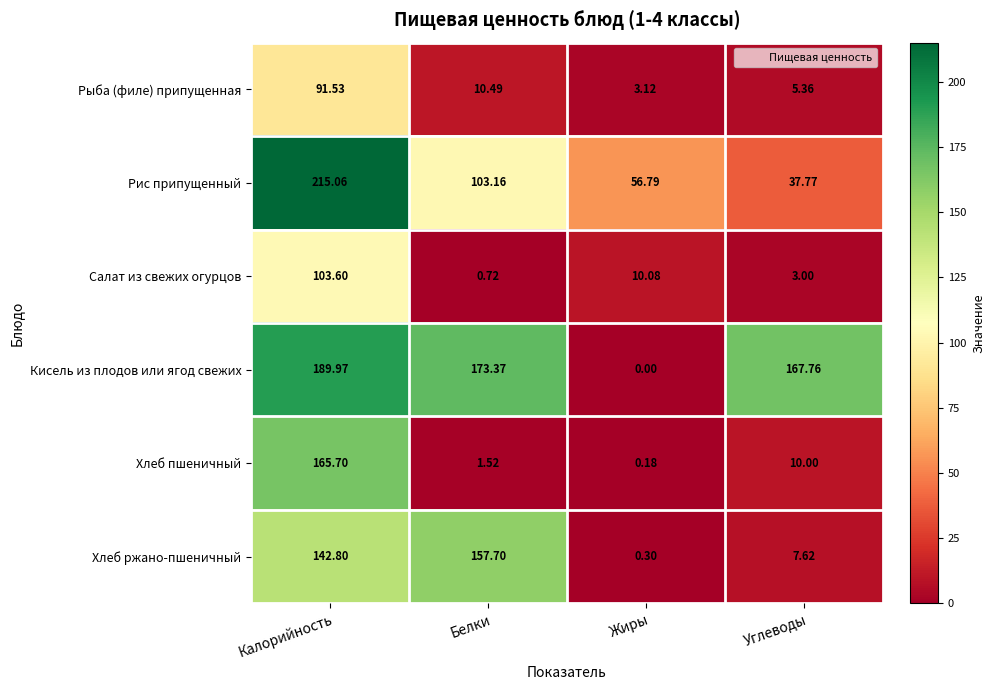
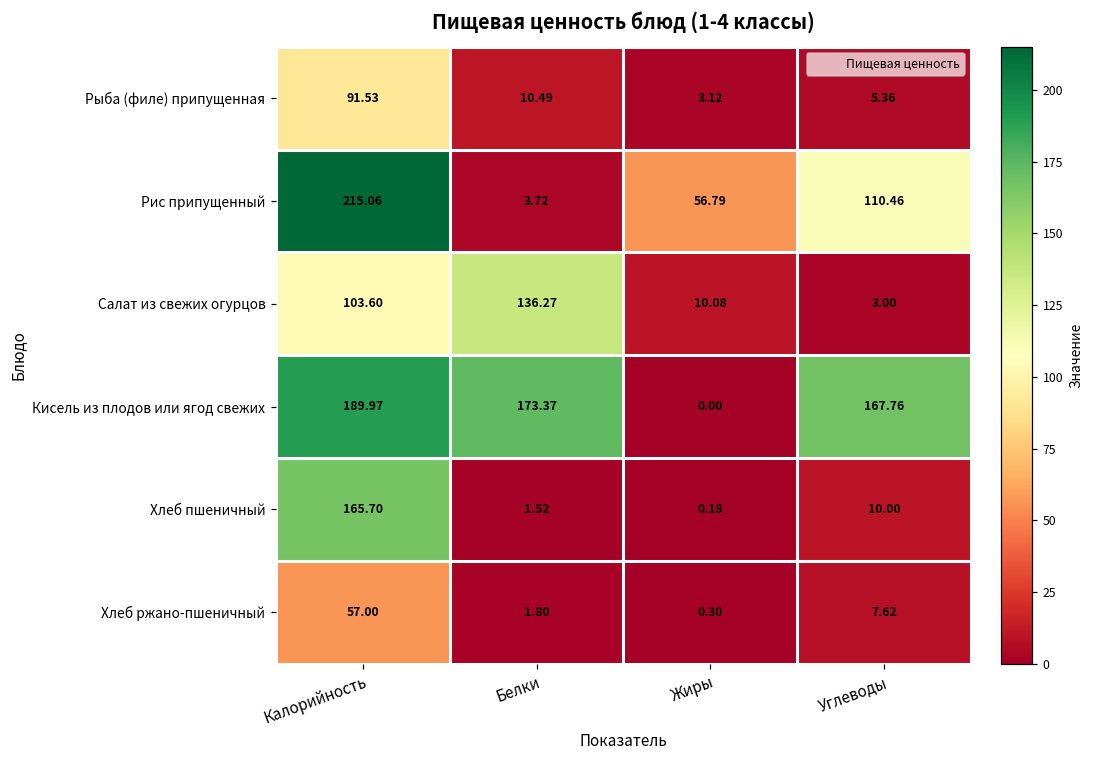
Рис припущенный, Белки: 103.16 -> 3.72
Рис припущенный, Углеводы: 37.77 -> 110.46
Салат из свежих огурцов, Белки: 0.72 -> 136.27
Хлеб ржано-пшеничный, Калорийность: 142.80 -> 57.00
Хлеб ржано-пшеничный, Белки: 157.70 -> 1.80
